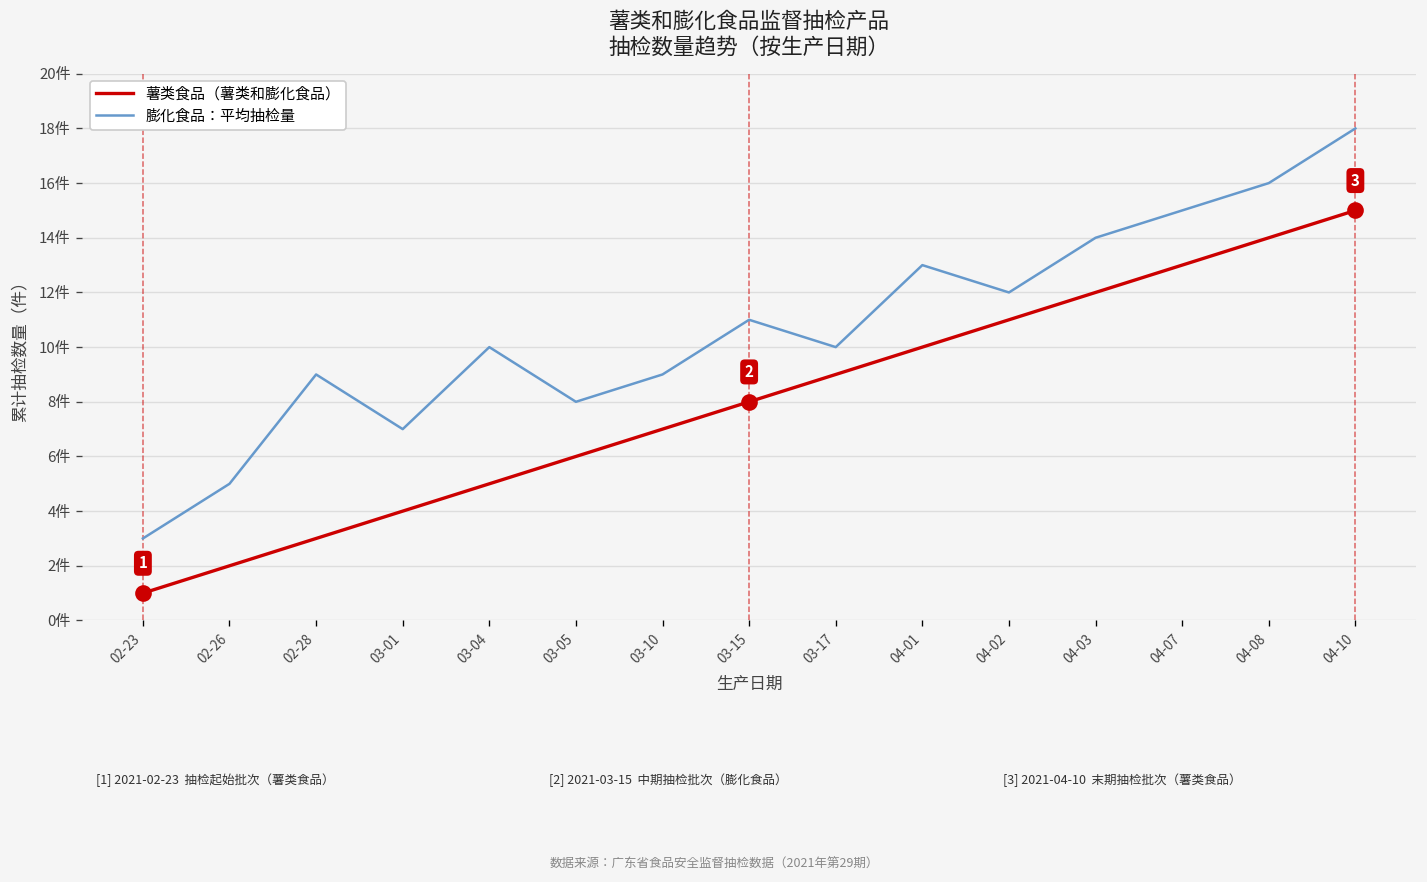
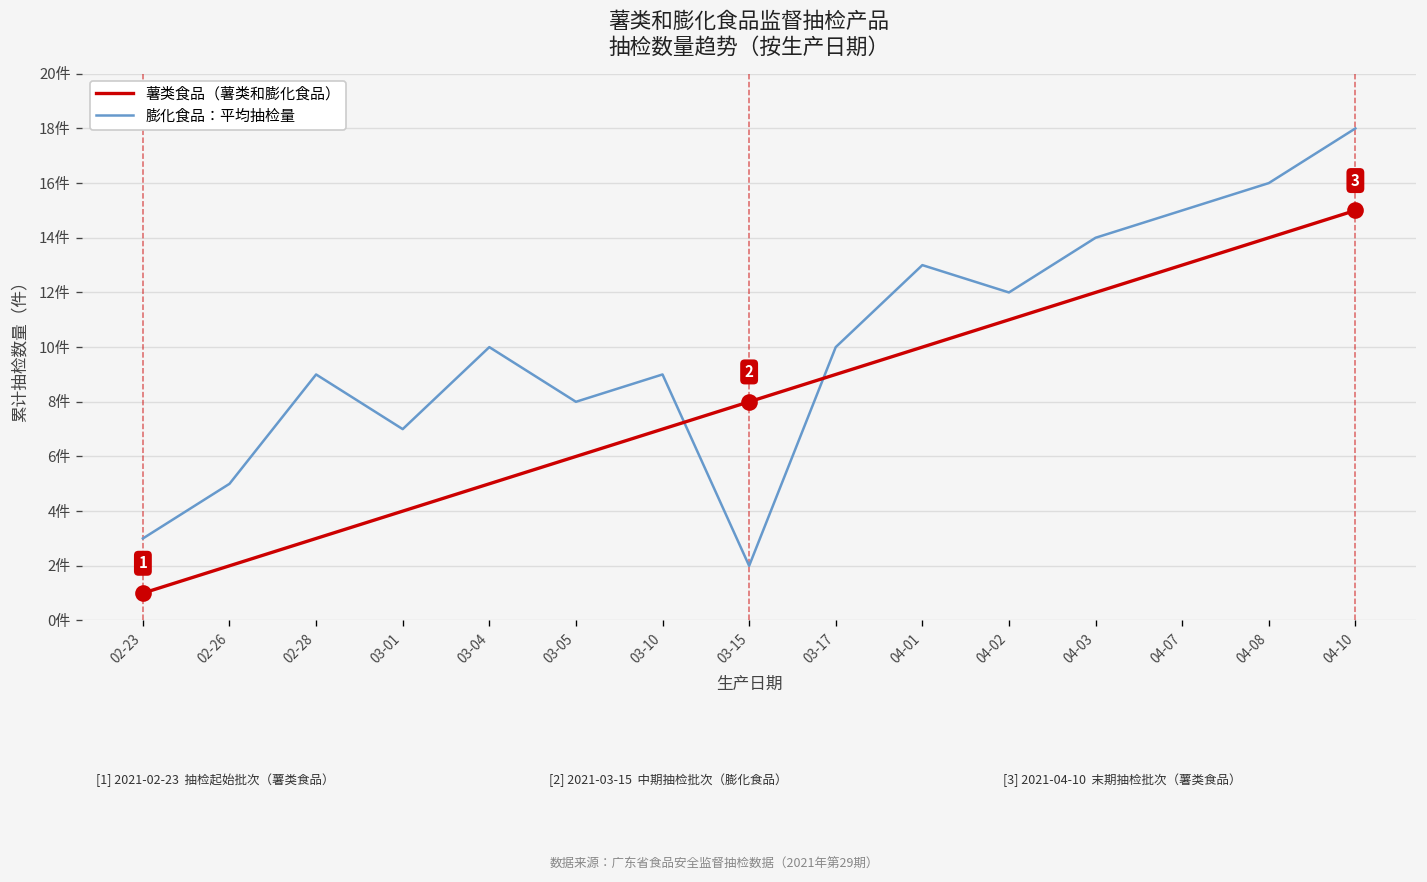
膨化食品：平均抽检量, 03-15: 11件 -> 2件
